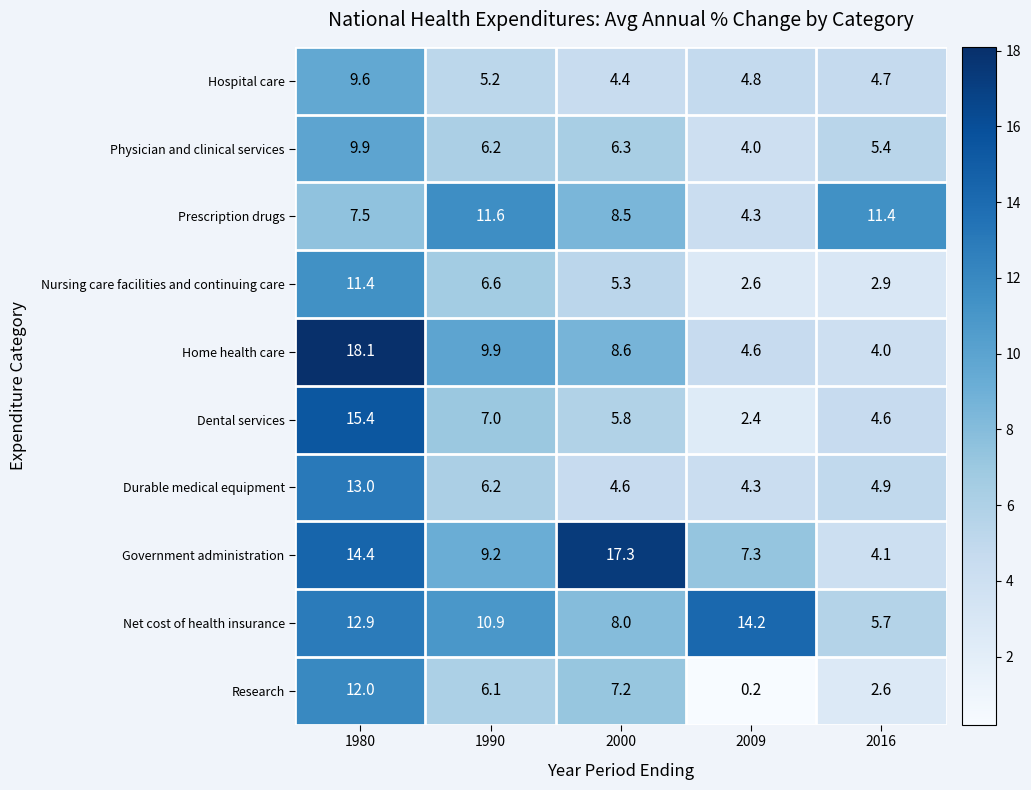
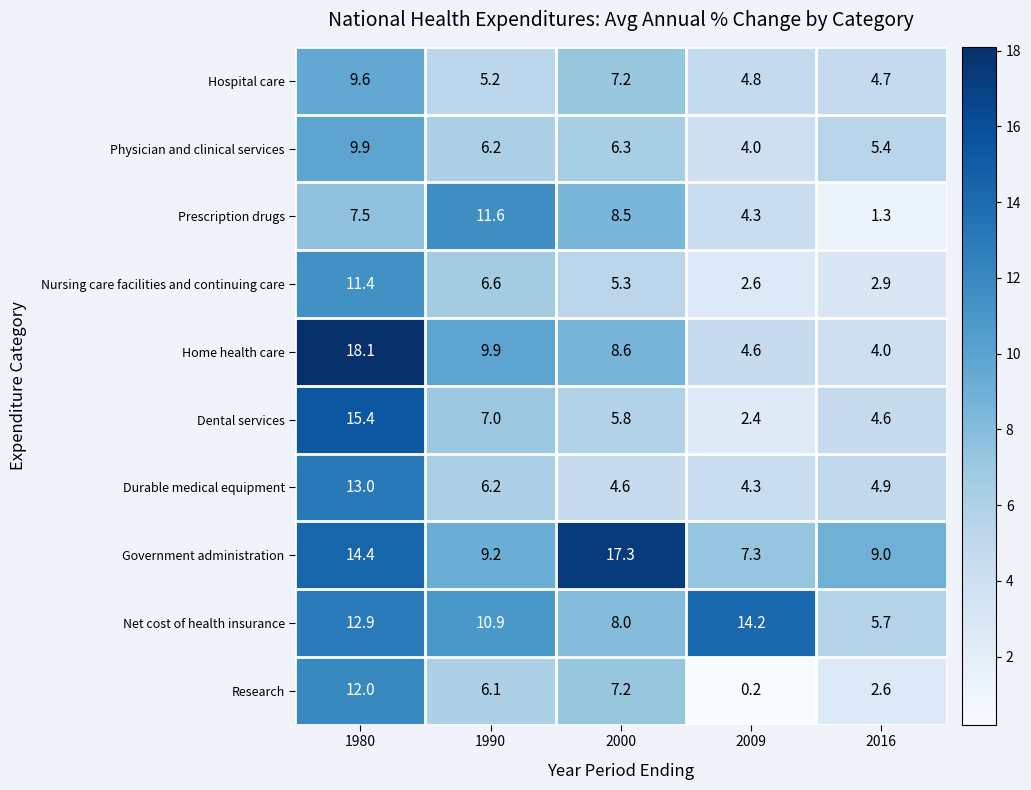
Hospital care, 2000: 4.4 -> 7.2
Prescription drugs, 2016: 11.4 -> 1.3
Government administration, 2016: 4.1 -> 9.0
